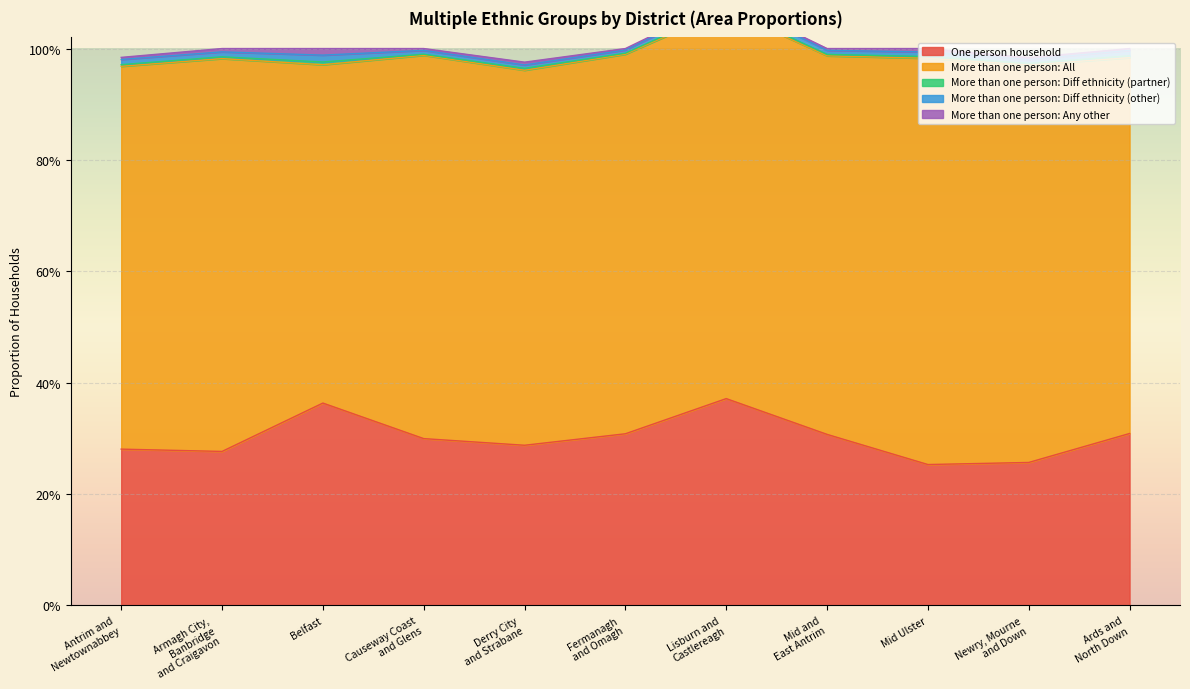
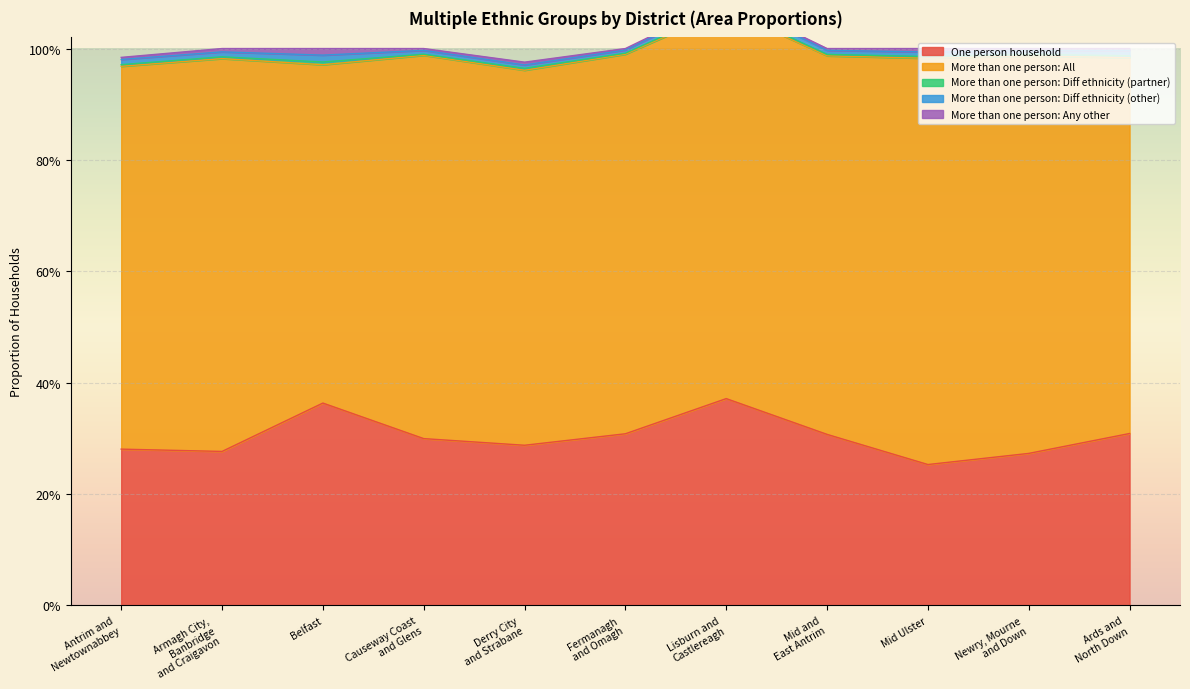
One person household, Newry, Mourne and Down: 26% -> 27%
